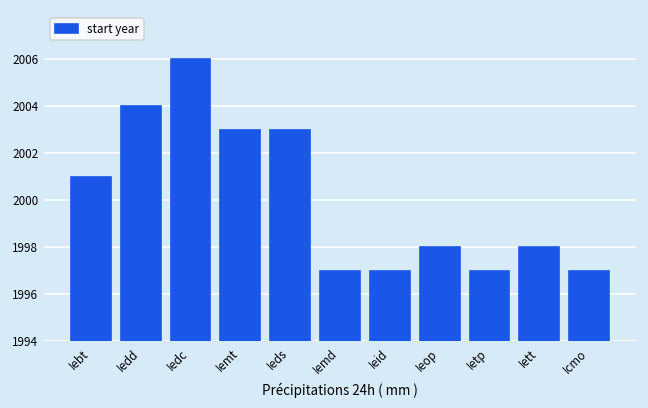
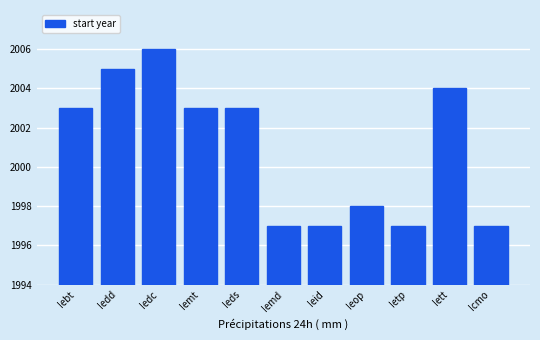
Iebt: 2001 -> 2003
Iedd: 2004 -> 2005
Iett: 1998 -> 2004
